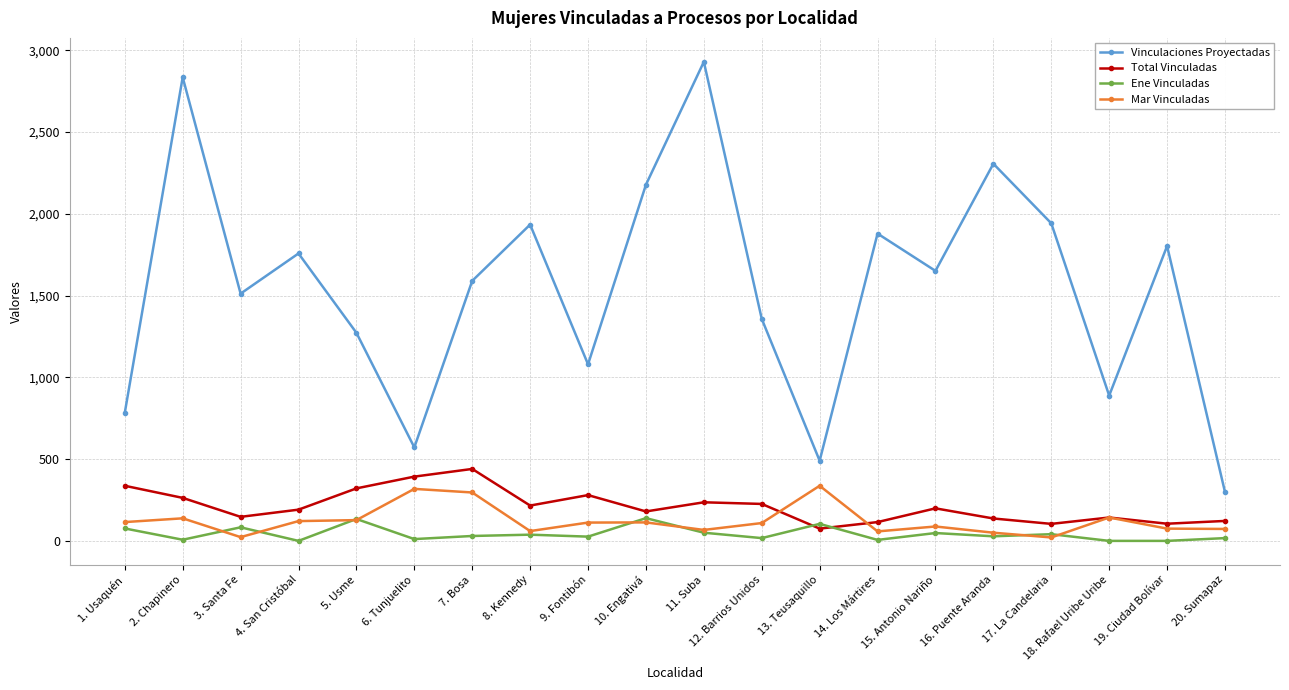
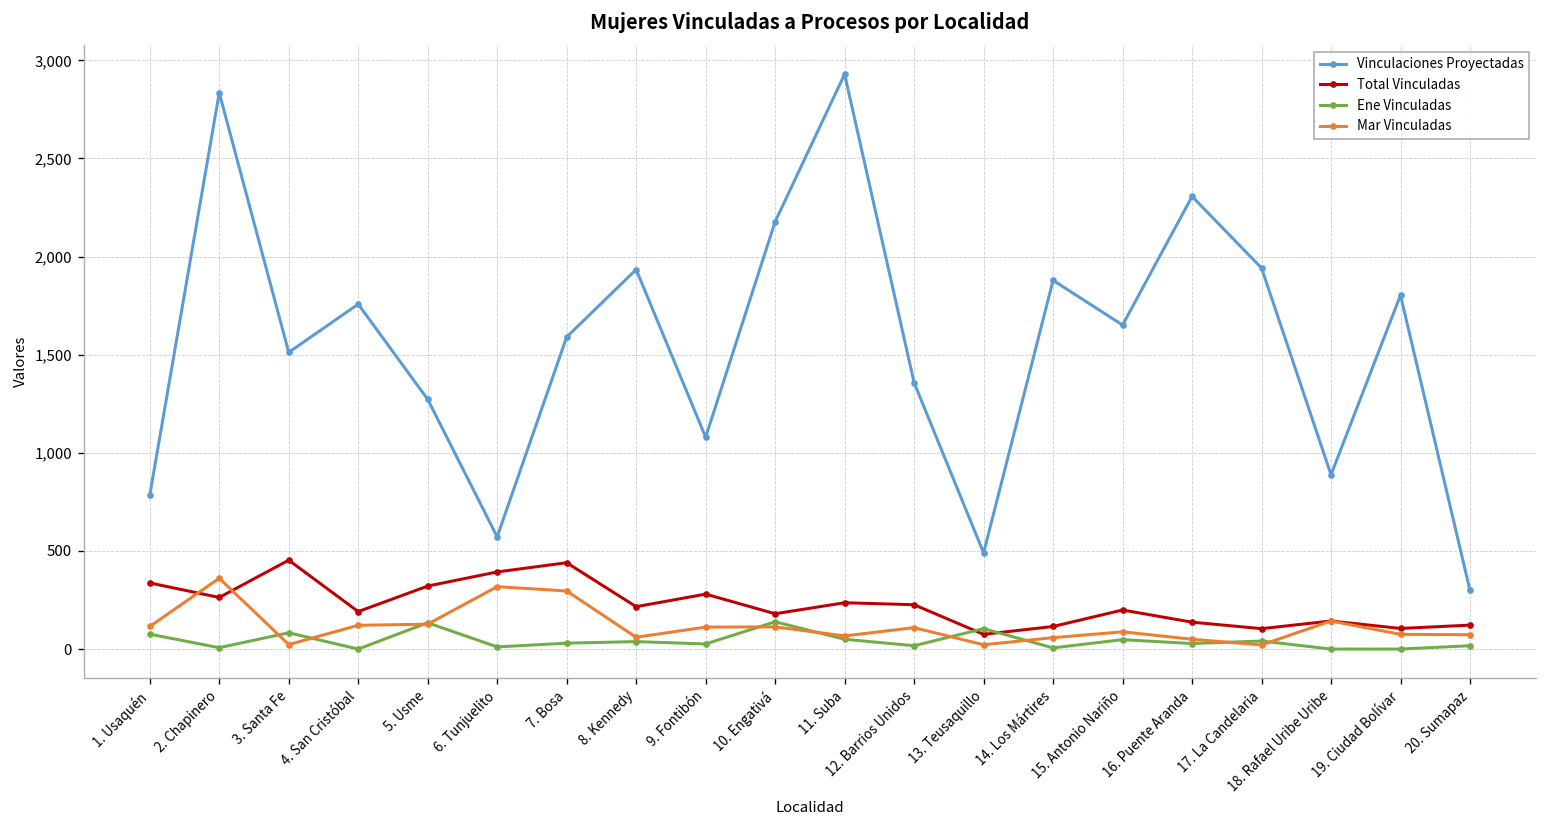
Mar Vinculadas, 2. Chapinero: 140 -> 360
Total Vinculadas, 3. Santa Fe: 150 -> 450
Mar Vinculadas, 13. Teusaquillo: 340 -> 20
